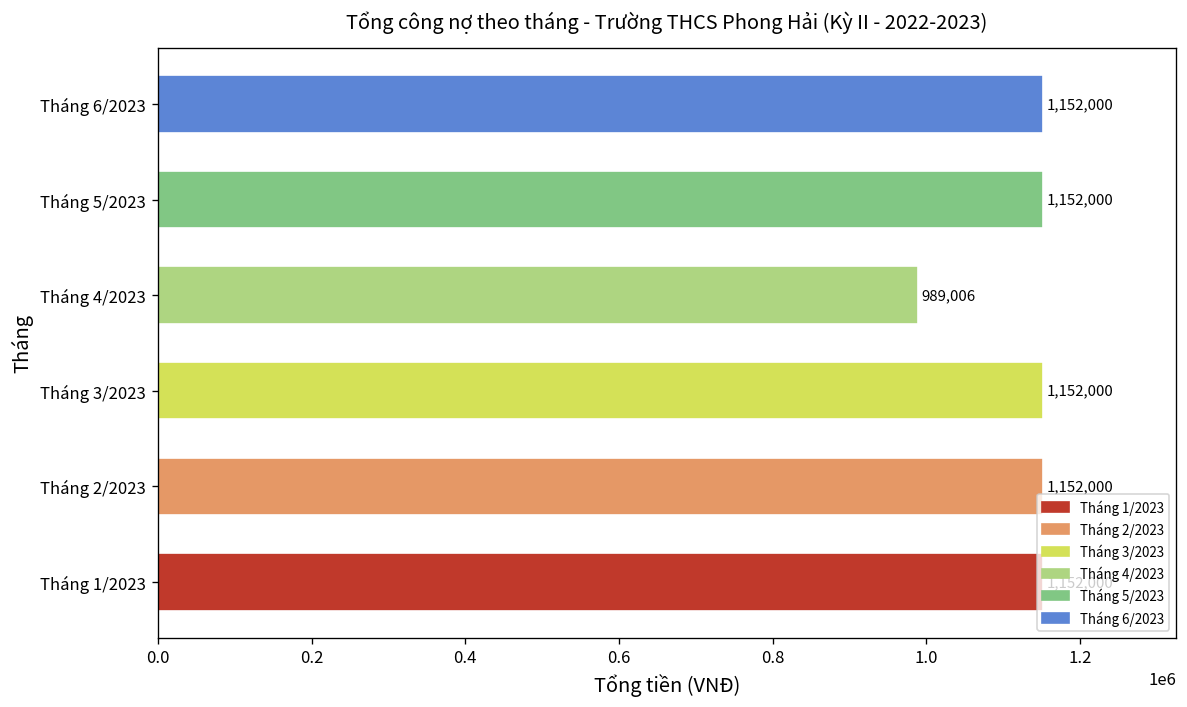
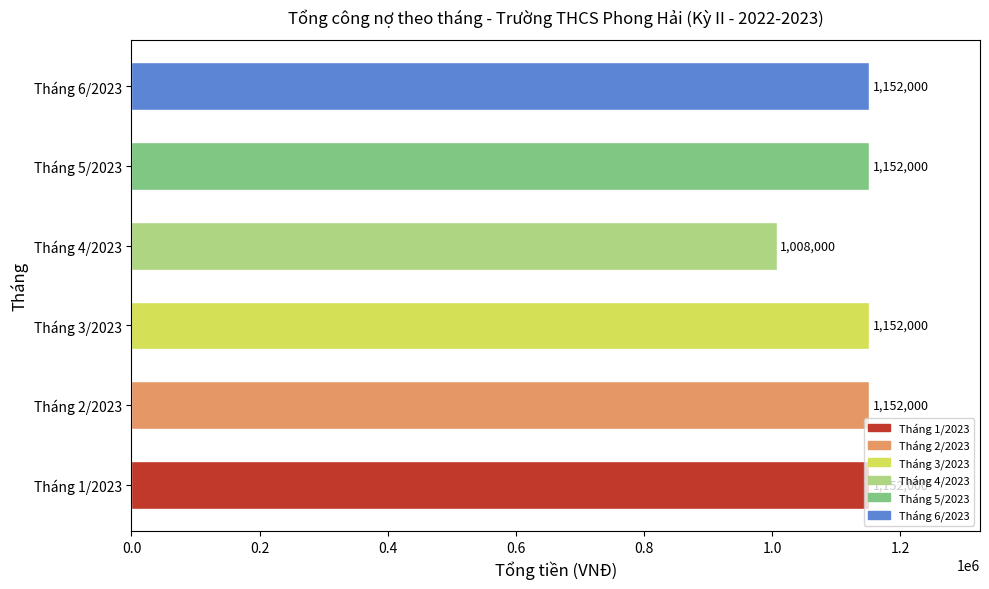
Tháng 4/2023: 989,006 -> 1,008,000
